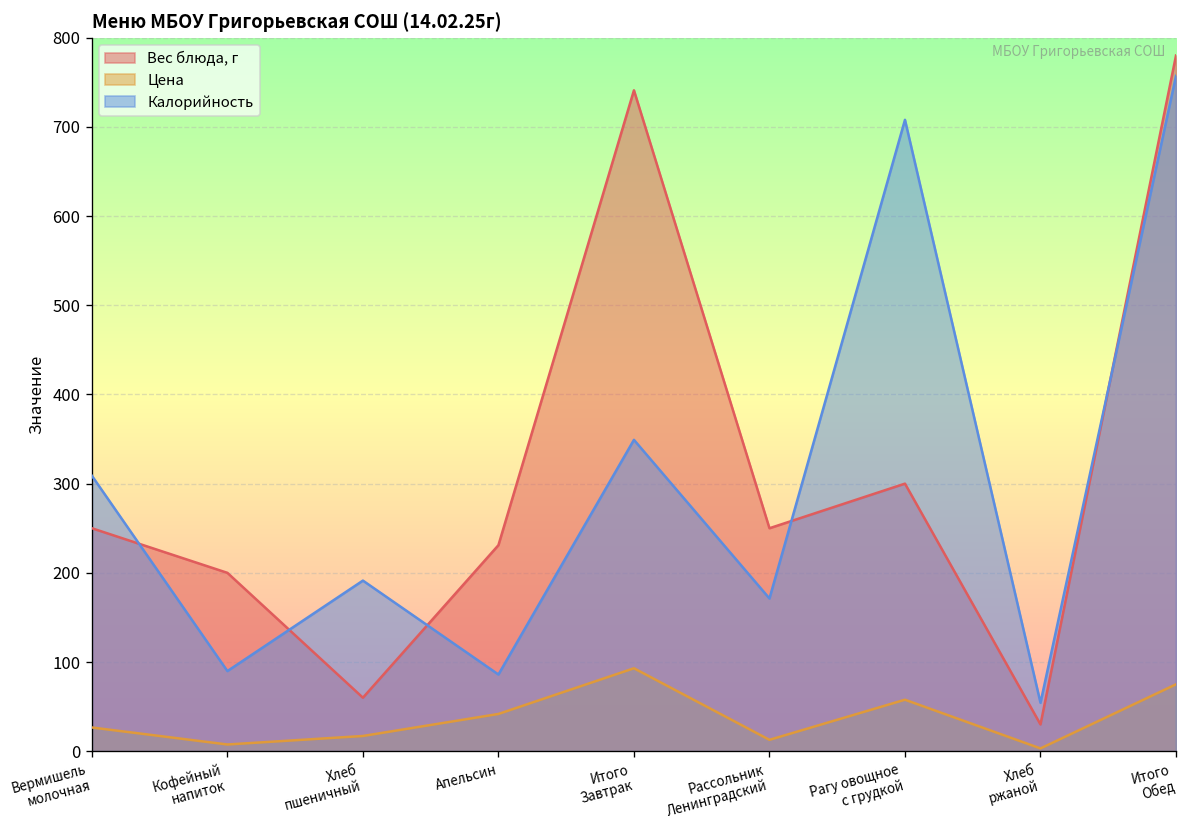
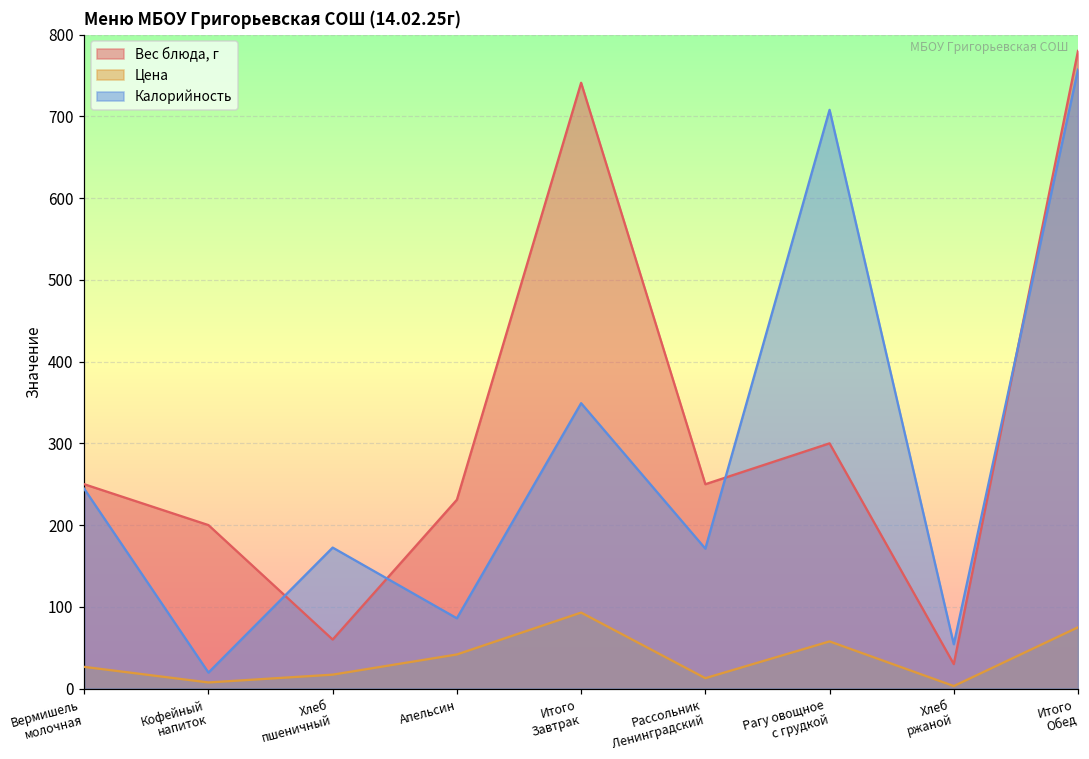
Калорийность, Вермишель молочная: 310 -> 240
Калорийность, Кофейный напиток: 90 -> 20
Калорийность, Хлеб пшеничный: 190 -> 170
